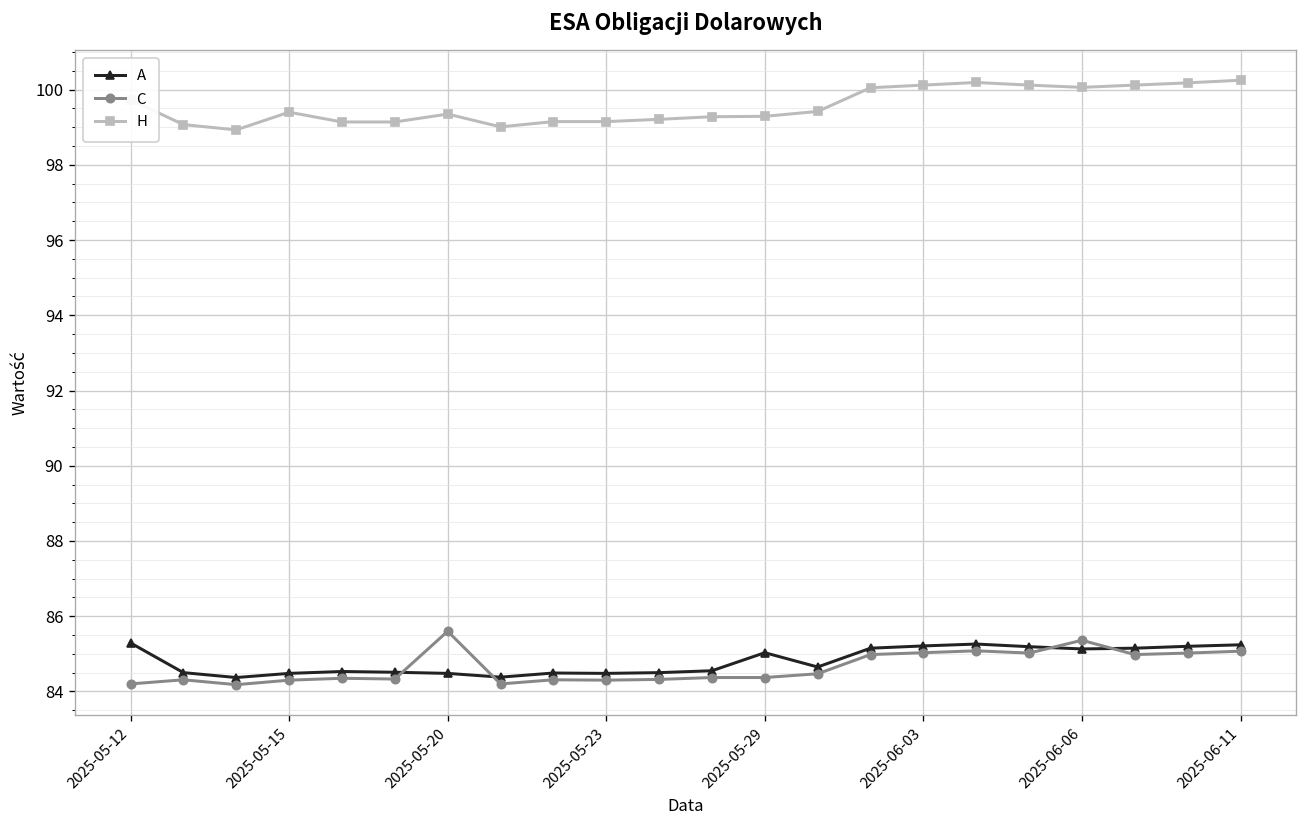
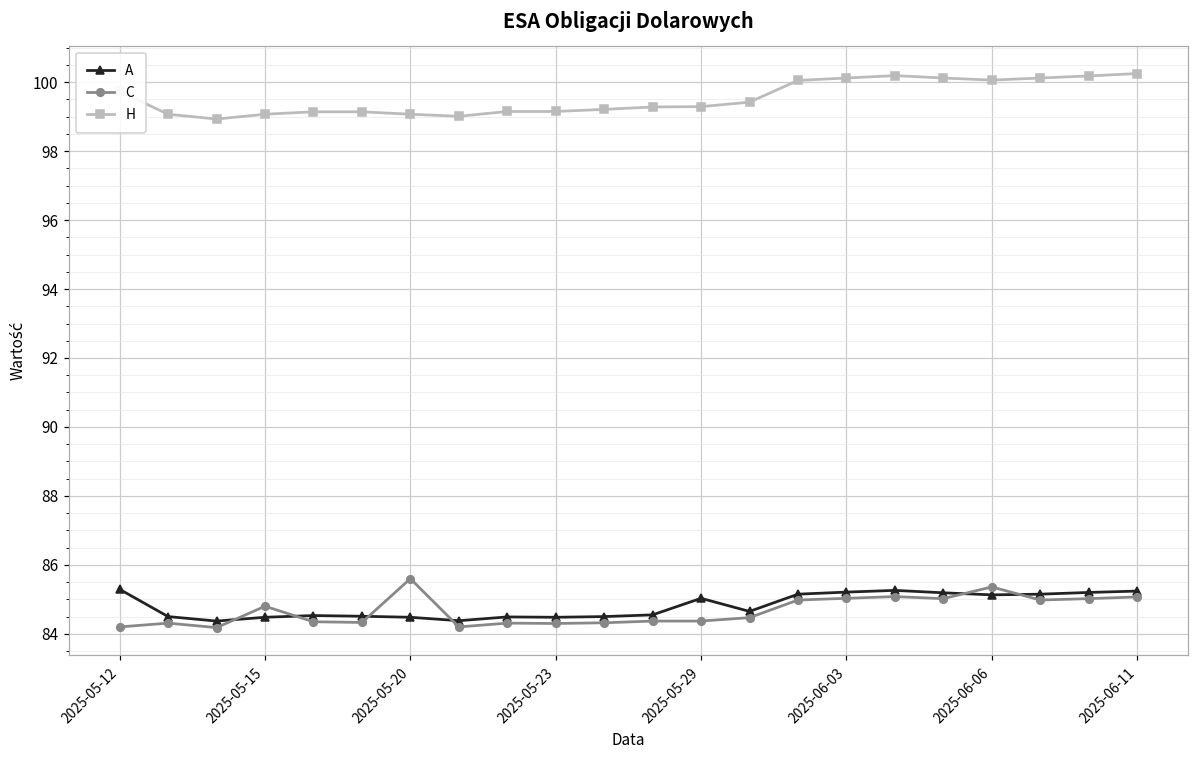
C, 2025-05-15: 84.3 -> 84.8
H, 2025-05-15: 99.4 -> 99.1
H, 2025-05-20: 99.4 -> 99.1
